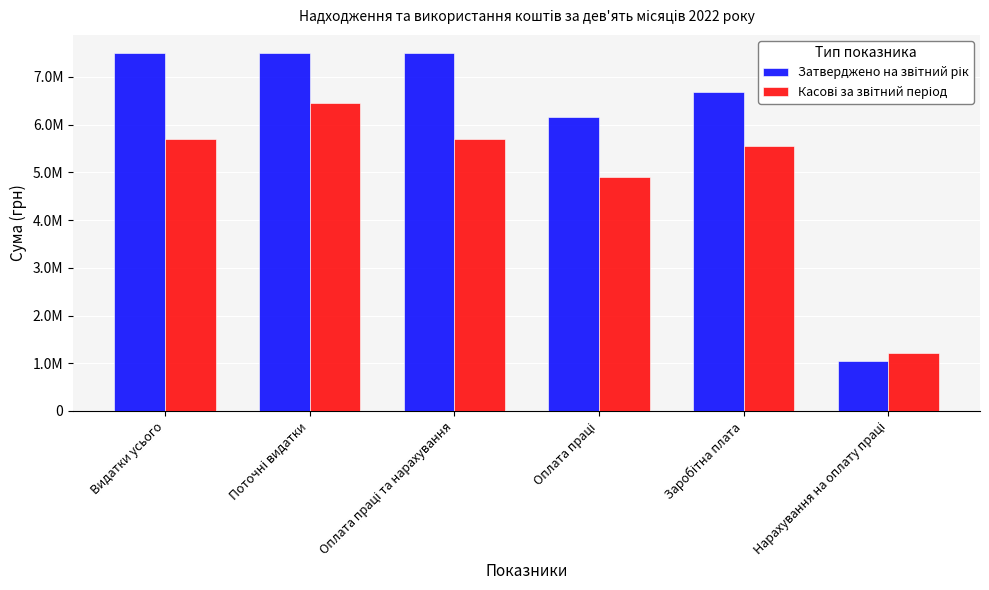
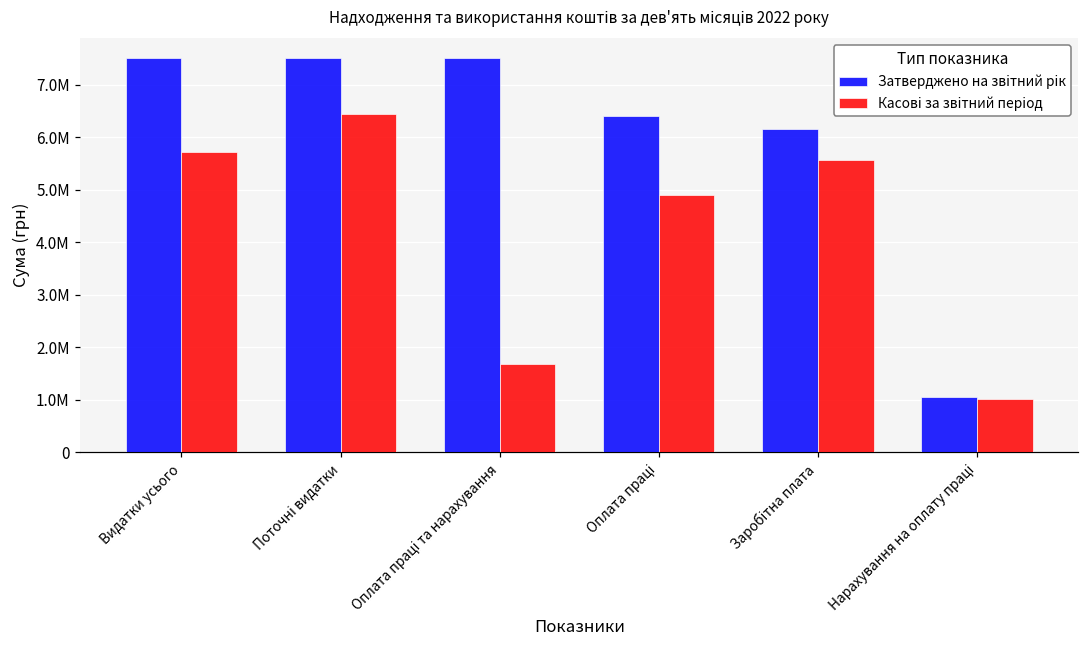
Касові за звітний період, Оплата праці та нарахування: 5700000 -> 1700000
Затверджено на звітний рік, Оплата праці: 6200000 -> 6400000
Затверджено на звітний рік, Заробітна плата: 6700000 -> 6200000
Касові за звітний період, Нарахування на оплату праці: 1200000 -> 1000000
